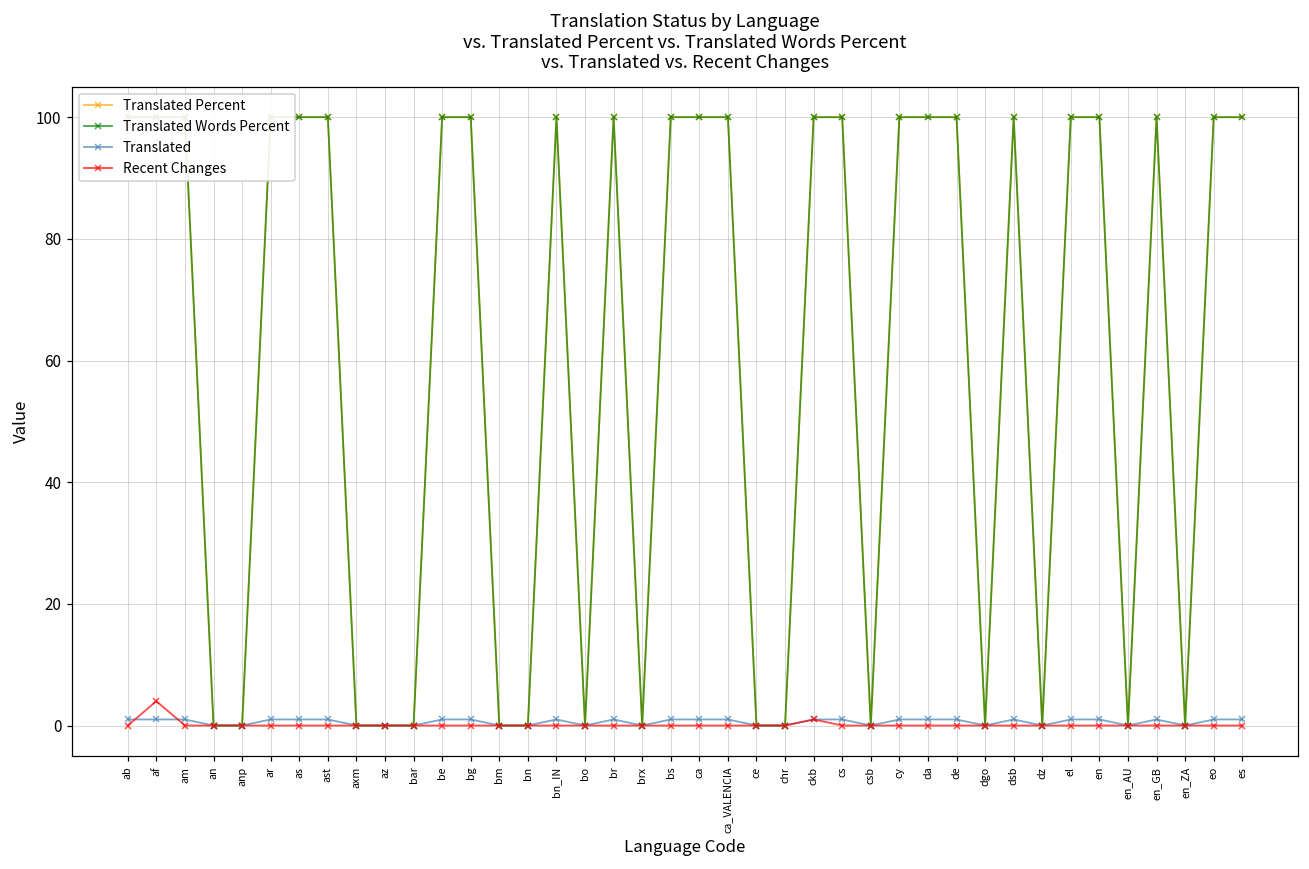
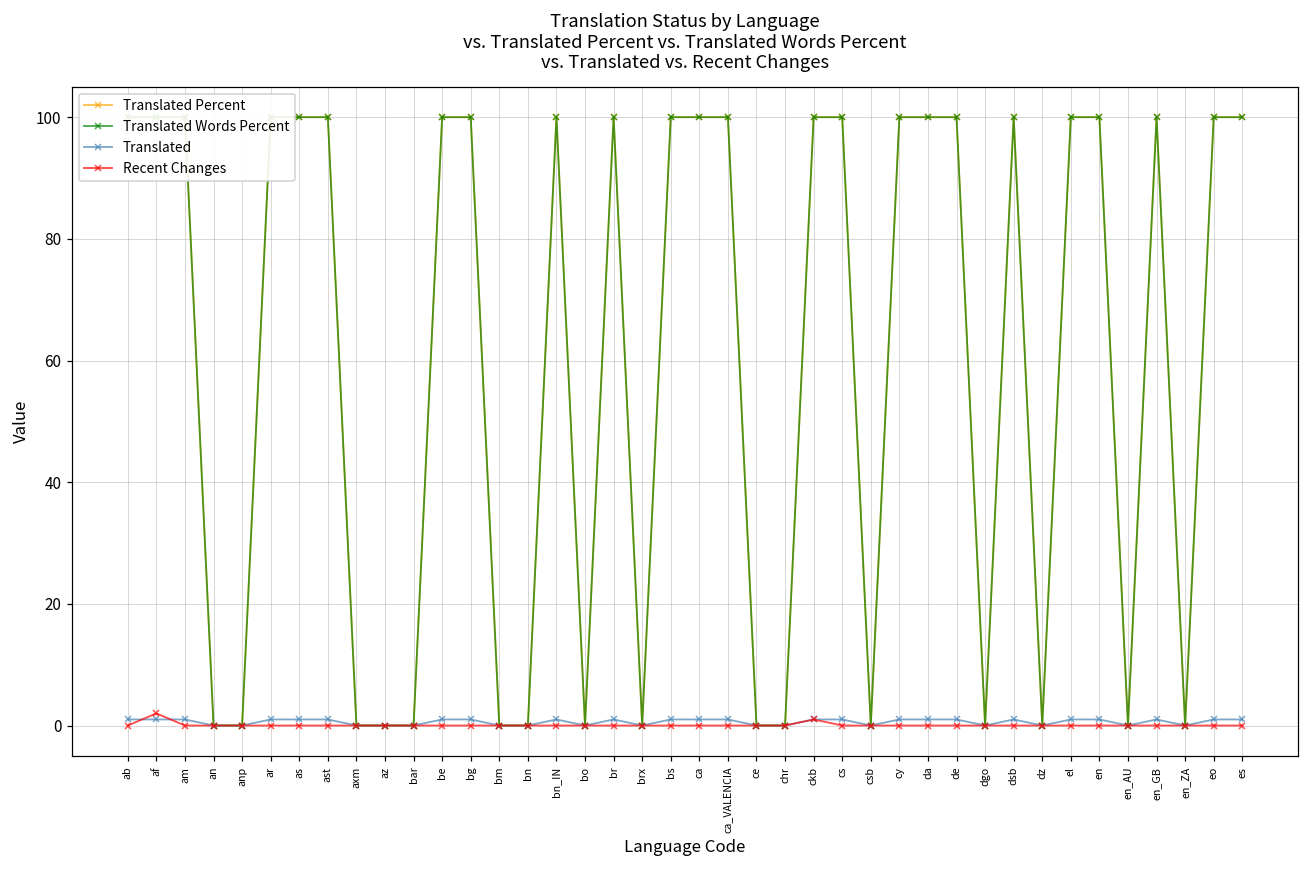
Recent Changes, af: 4 -> 2
